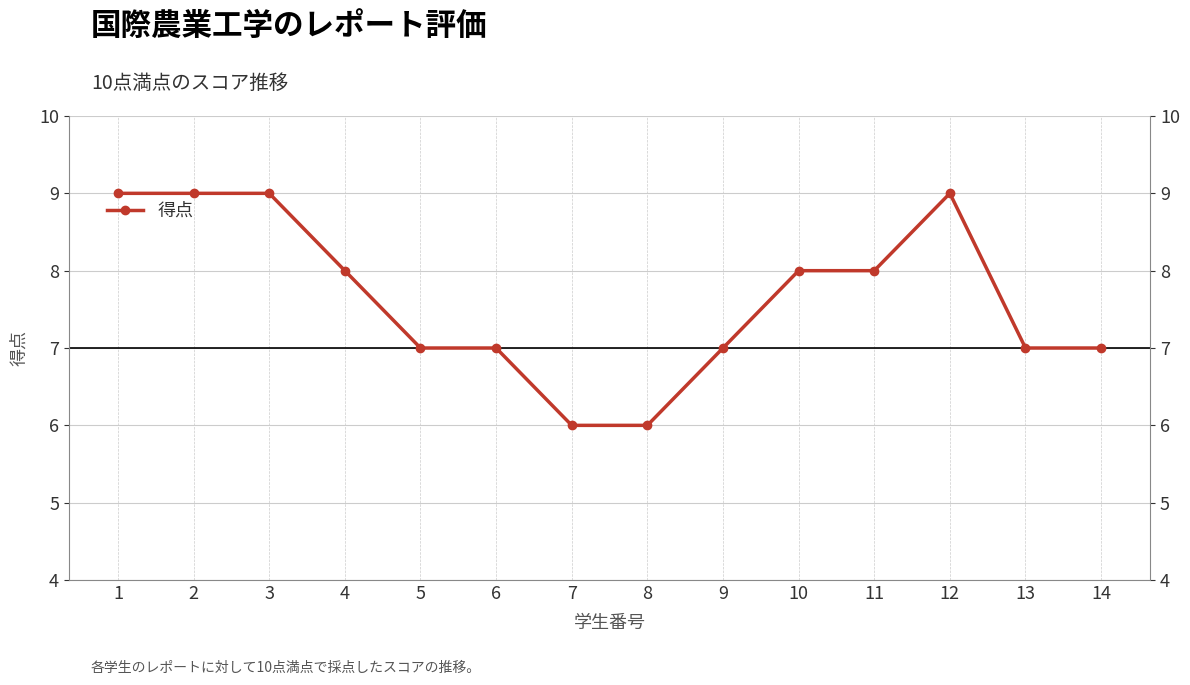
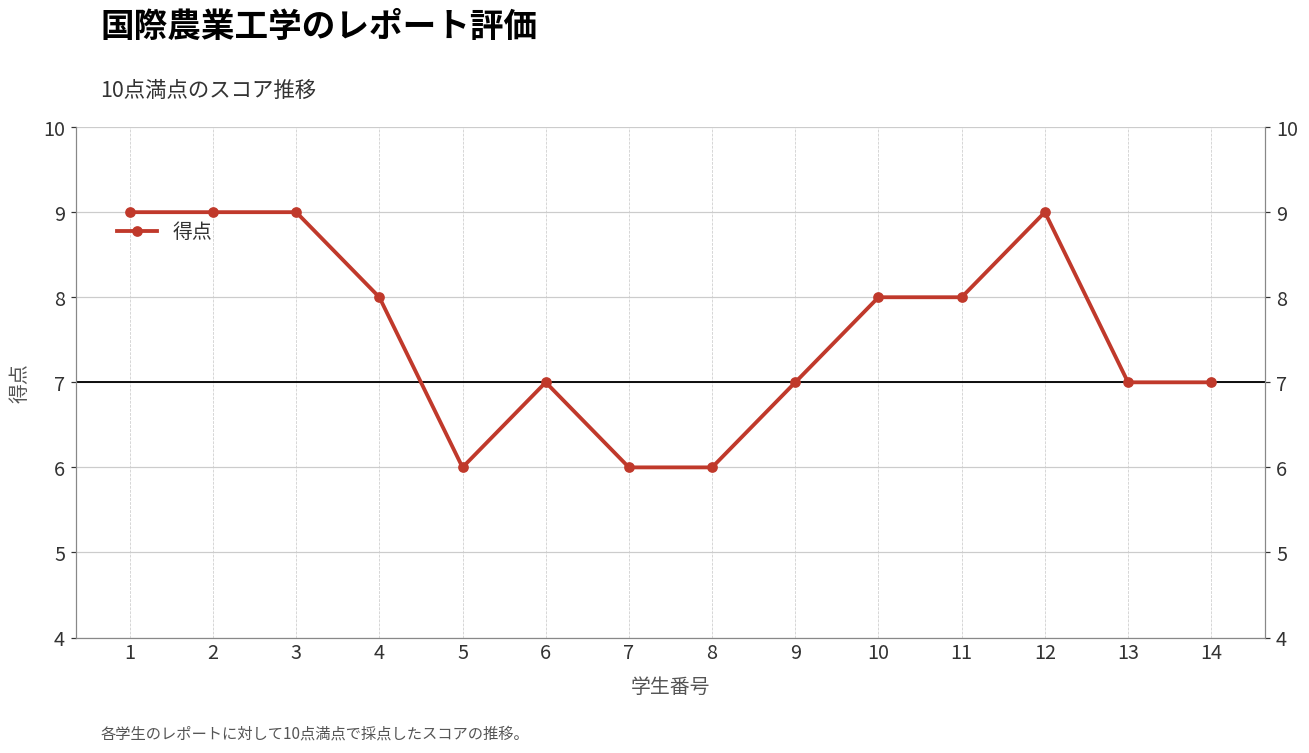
5: 7 -> 6
